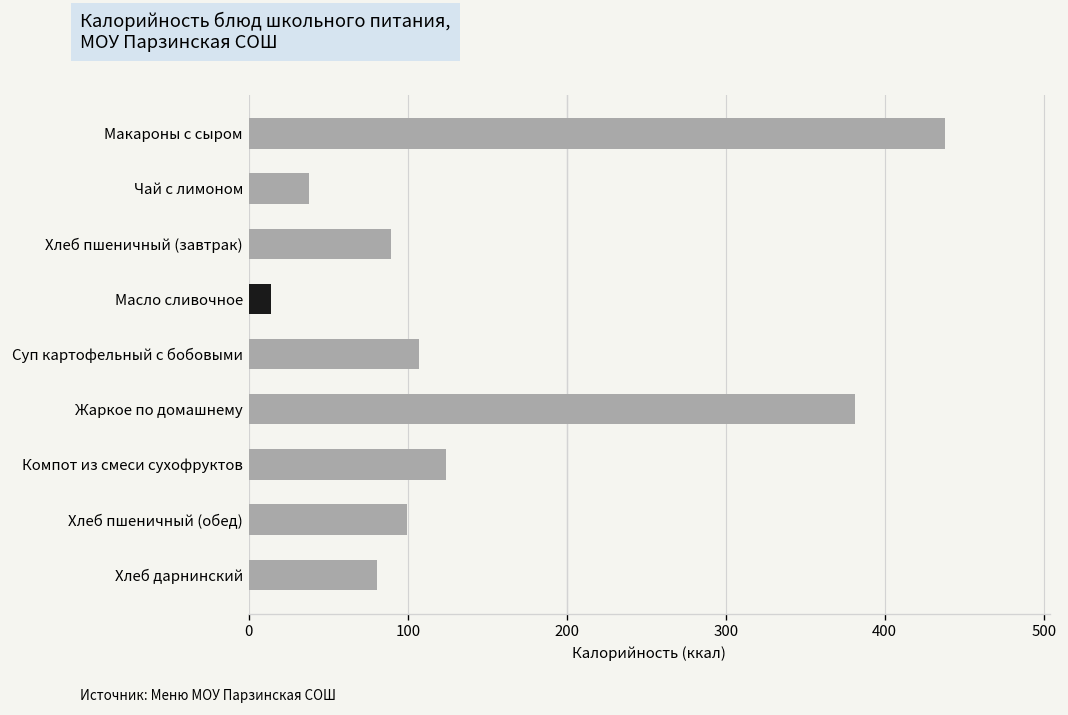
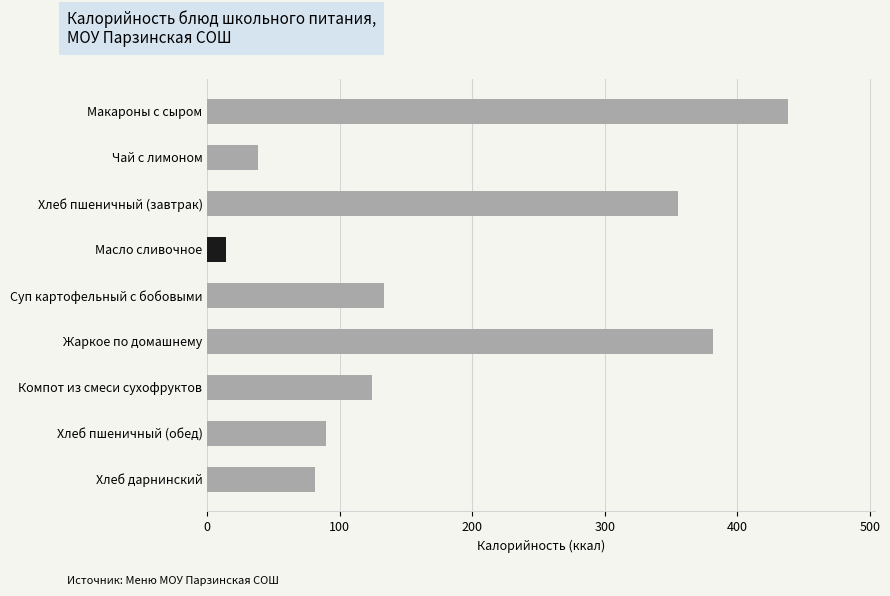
Хлеб пшеничный (завтрак): 89 -> 355
Суп картофельный с бобовыми: 107 -> 134
Хлеб пшеничный (обед): 99 -> 89
